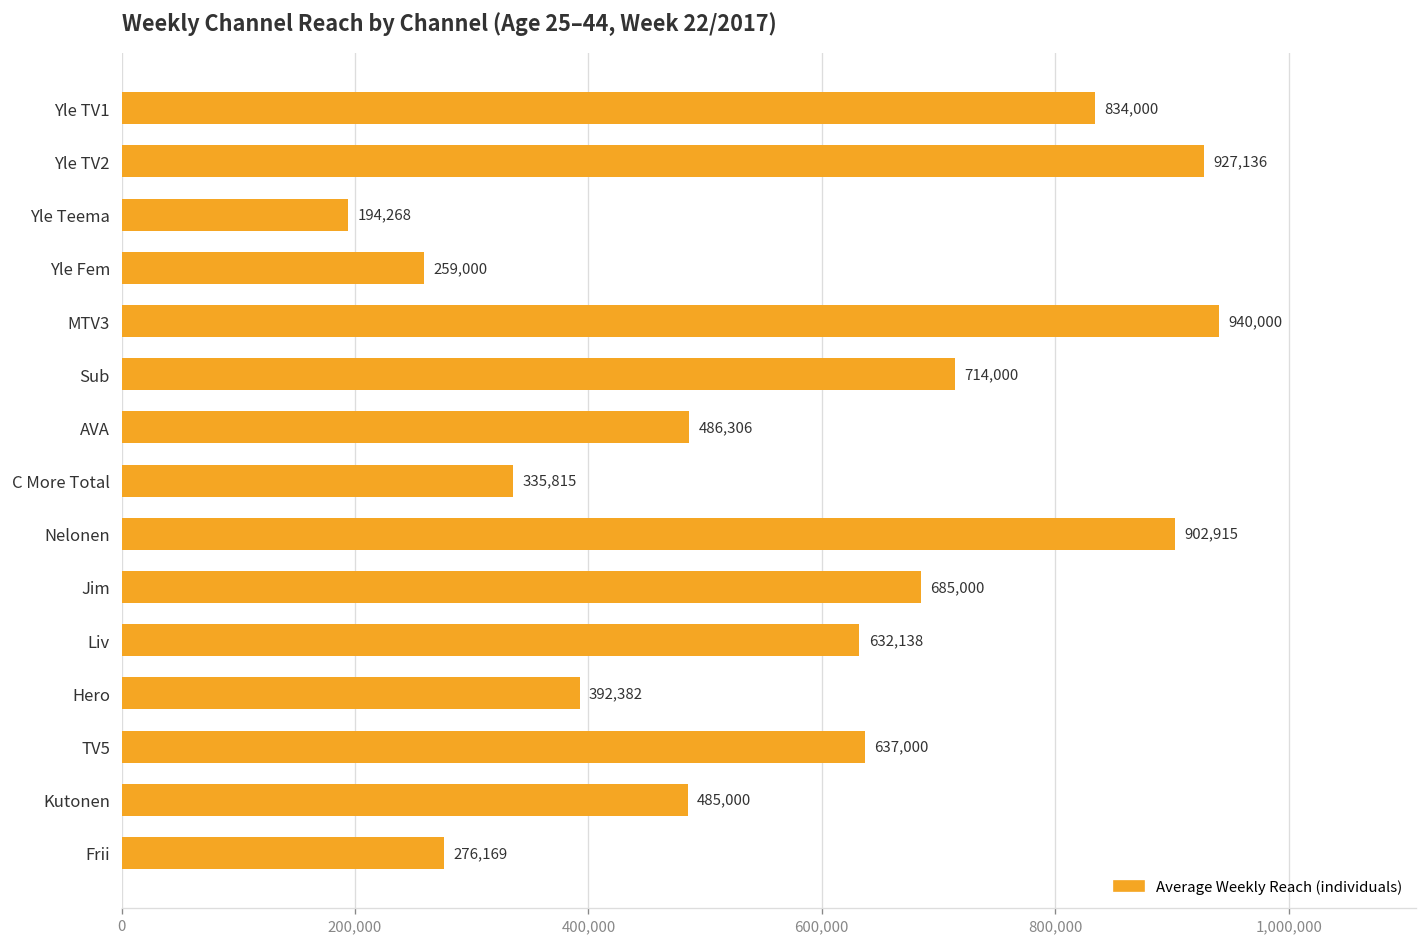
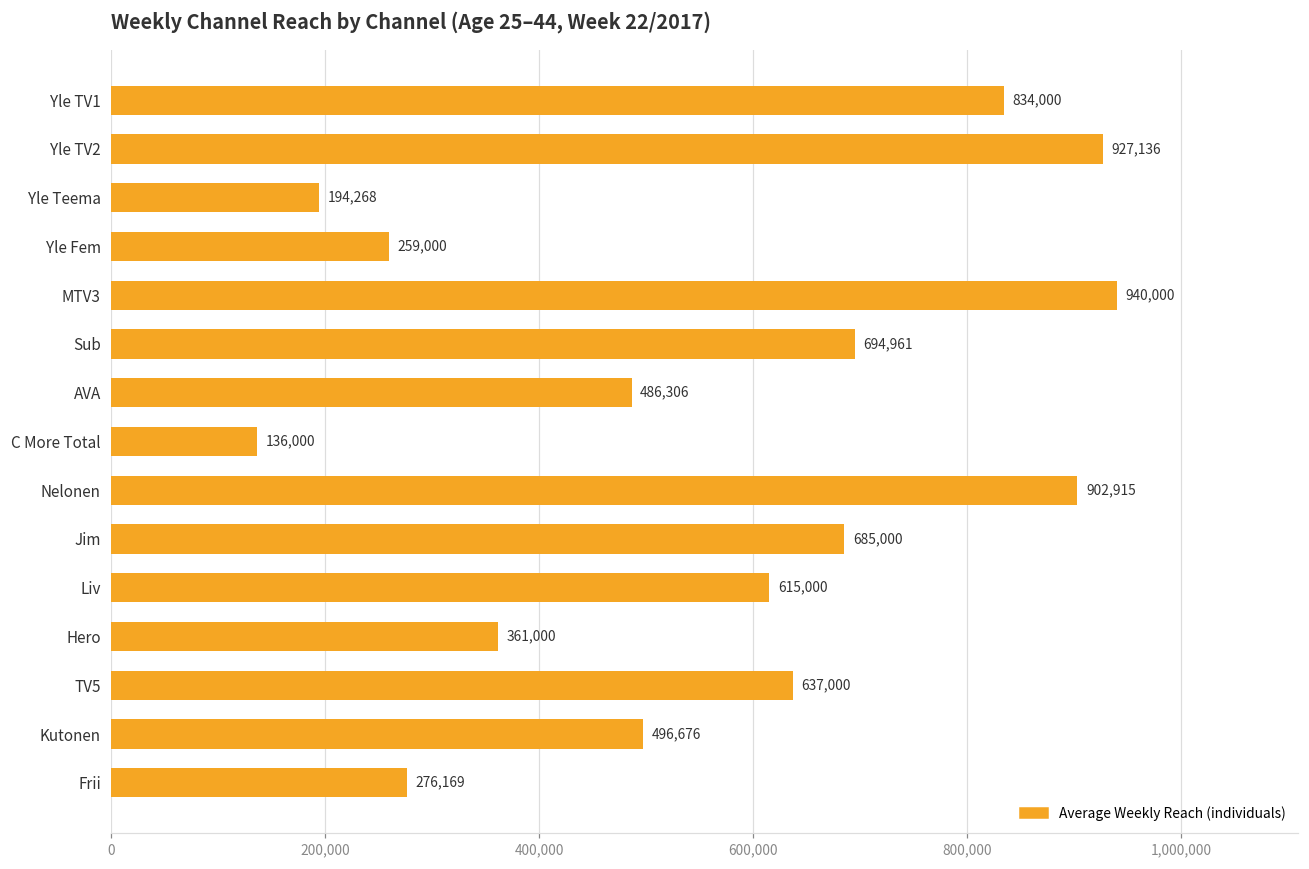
Sub: 714,000 -> 694,961
C More Total: 335,815 -> 136,000
Liv: 632,138 -> 615,000
Hero: 392,382 -> 361,000
Kutonen: 485,000 -> 496,676
